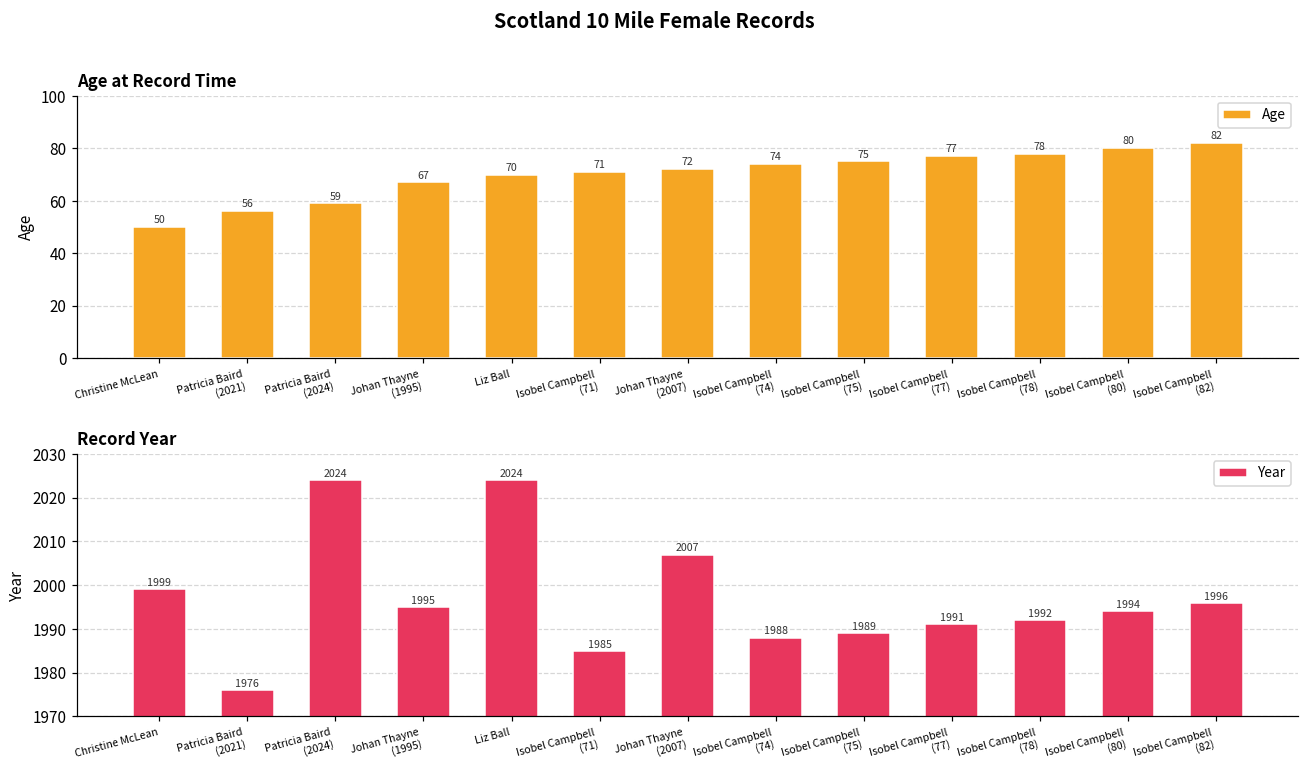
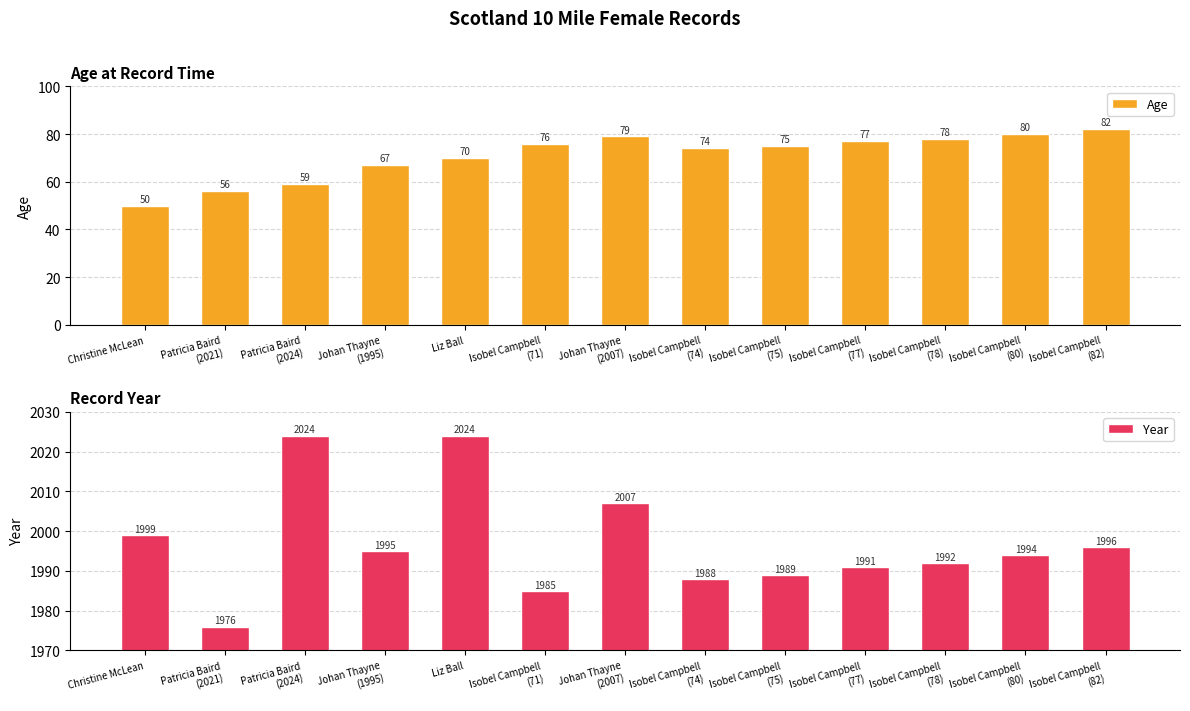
Age at Record Time, Isobel Campbell (71): 71 -> 76
Age at Record Time, Johan Thayne (2007): 72 -> 79
